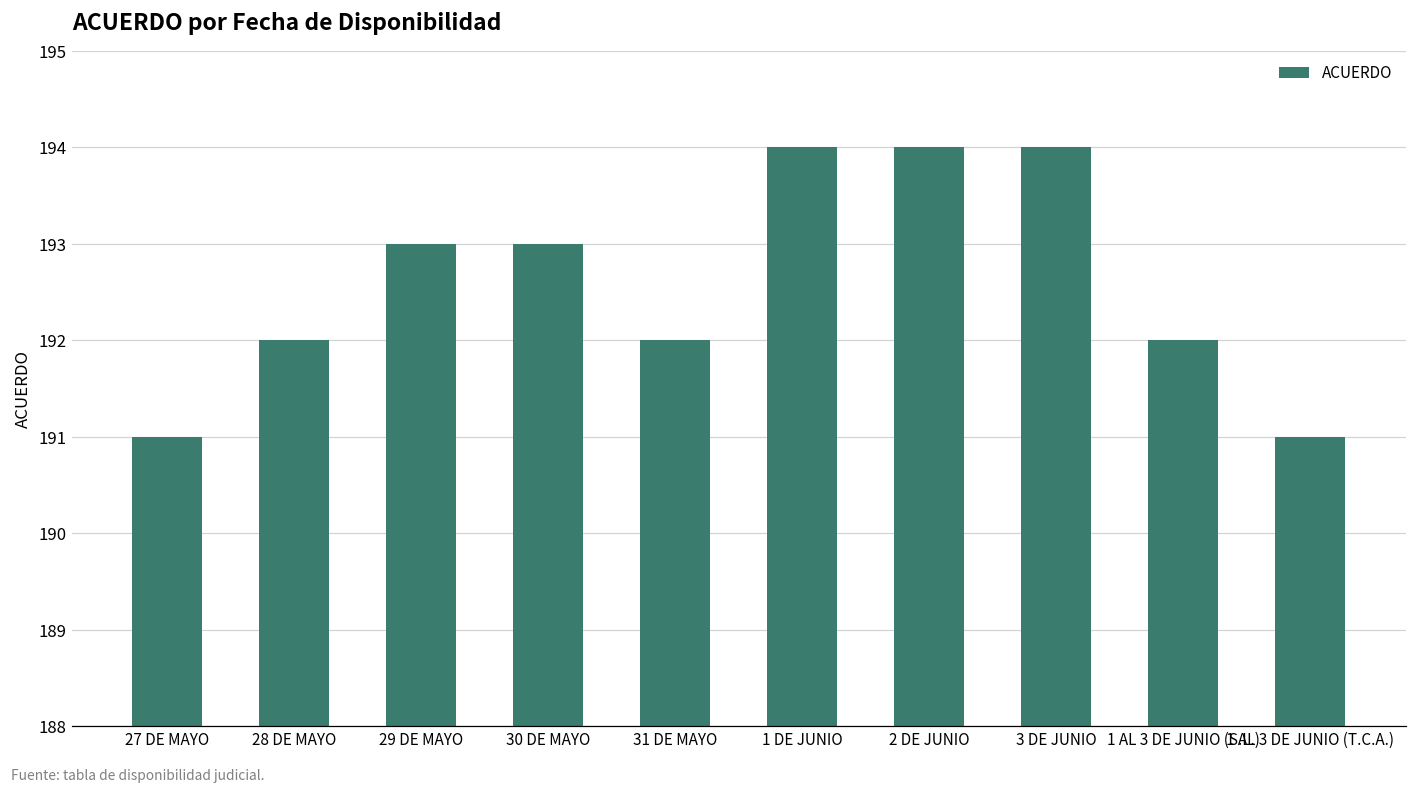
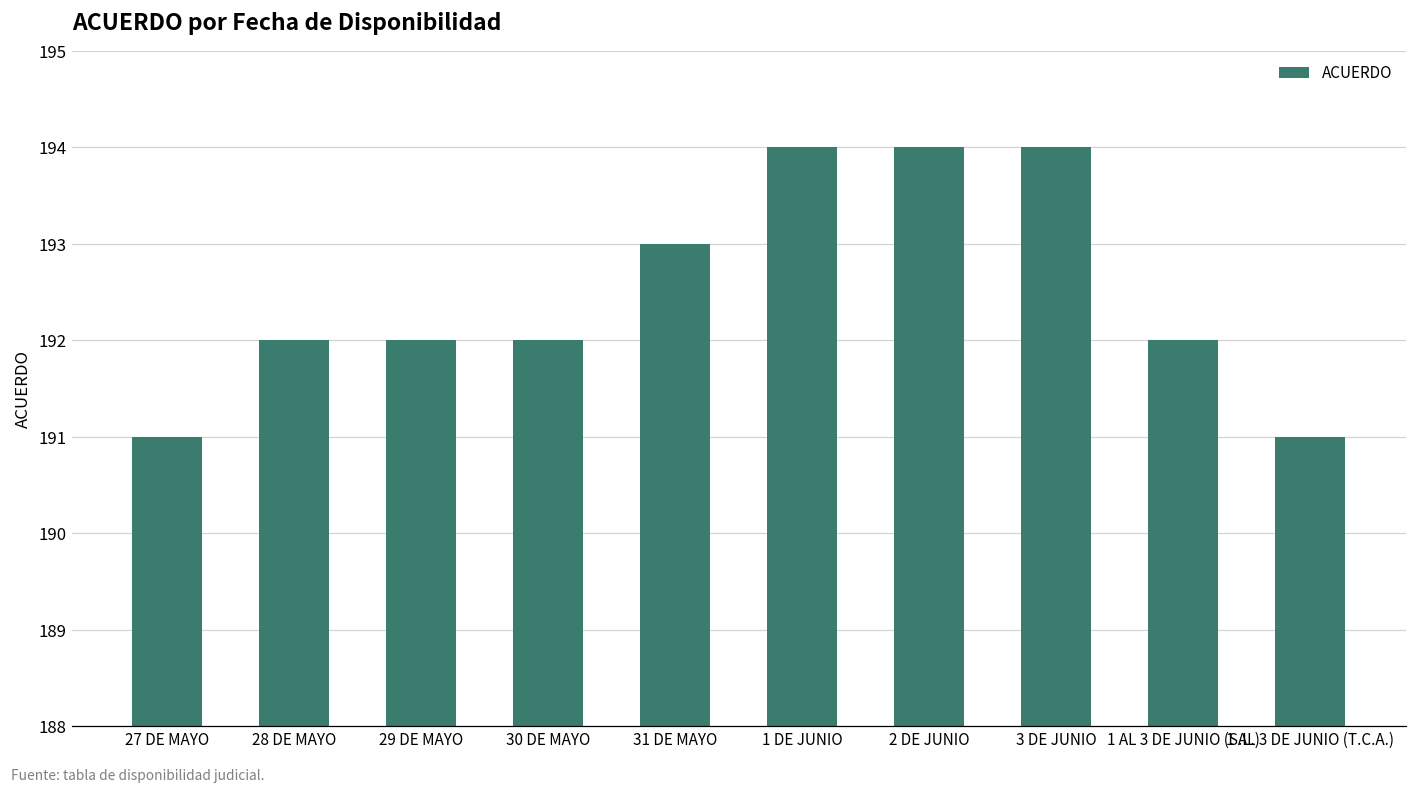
29 DE MAYO: 193 -> 192
30 DE MAYO: 193 -> 192
31 DE MAYO: 192 -> 193
